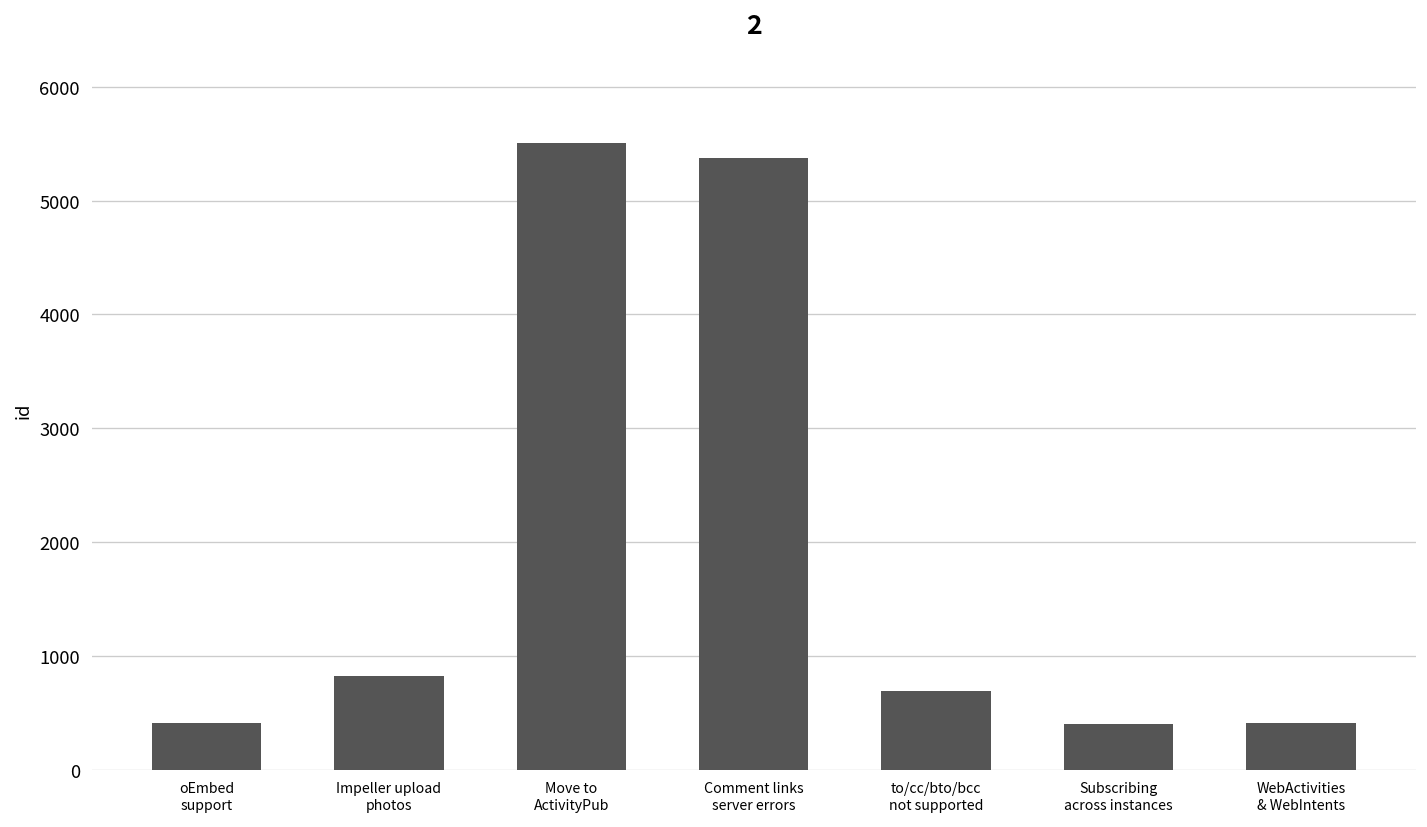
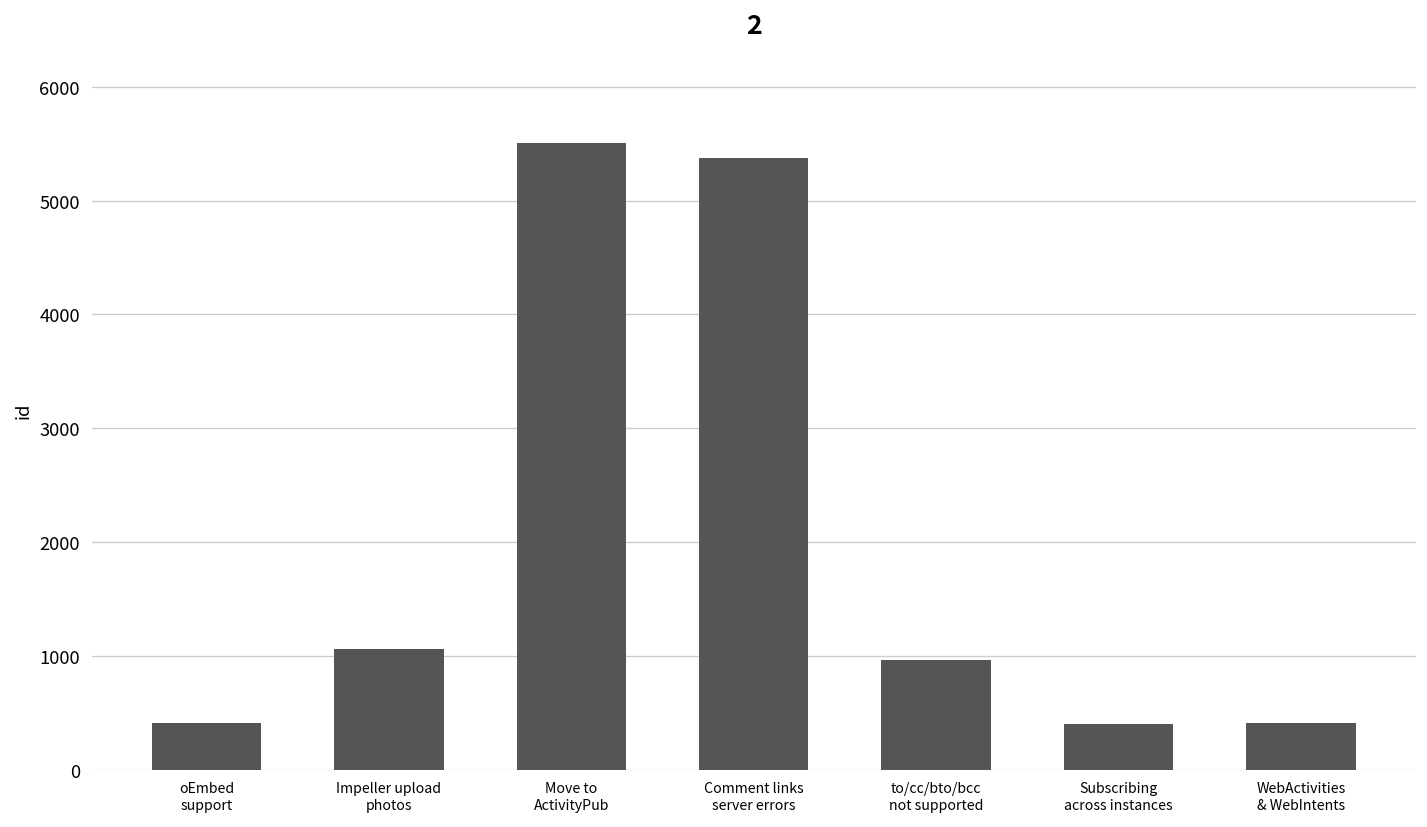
Impeller upload photos: 800 -> 1100
to/cc/bto/bcc not supported: 700 -> 1000
